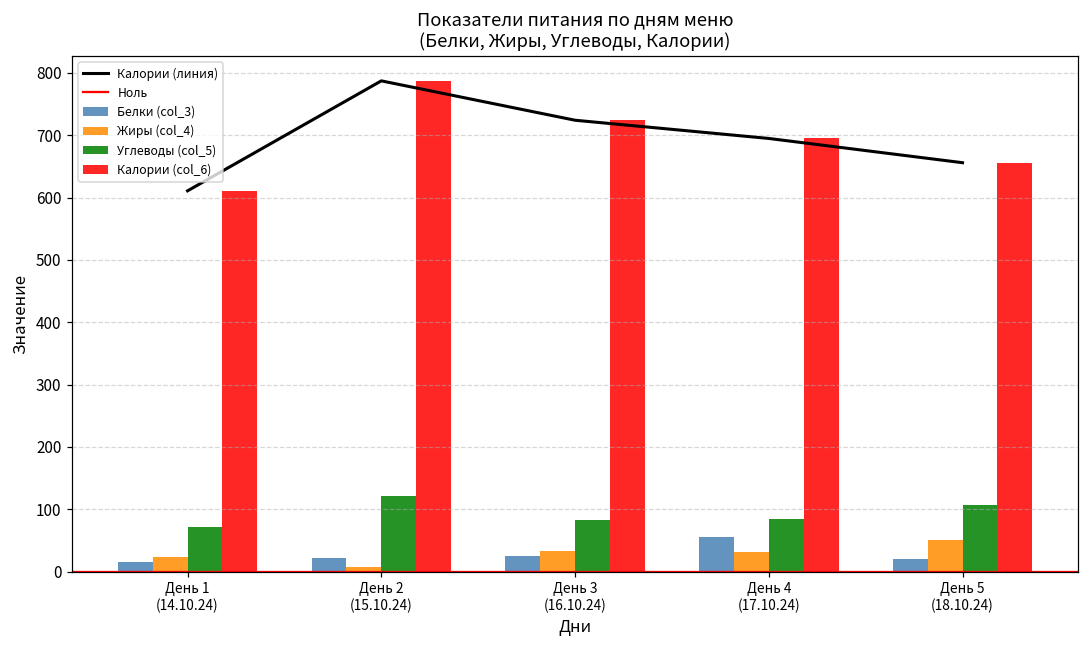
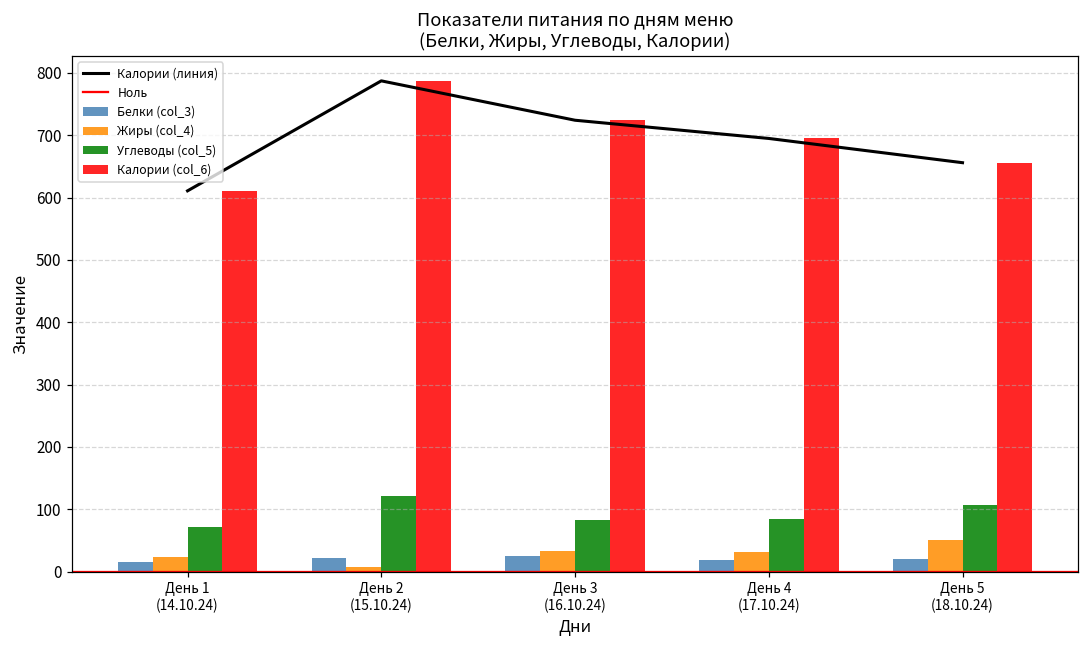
Белки (col_3), День 4 (17.10.24): 60 -> 20
